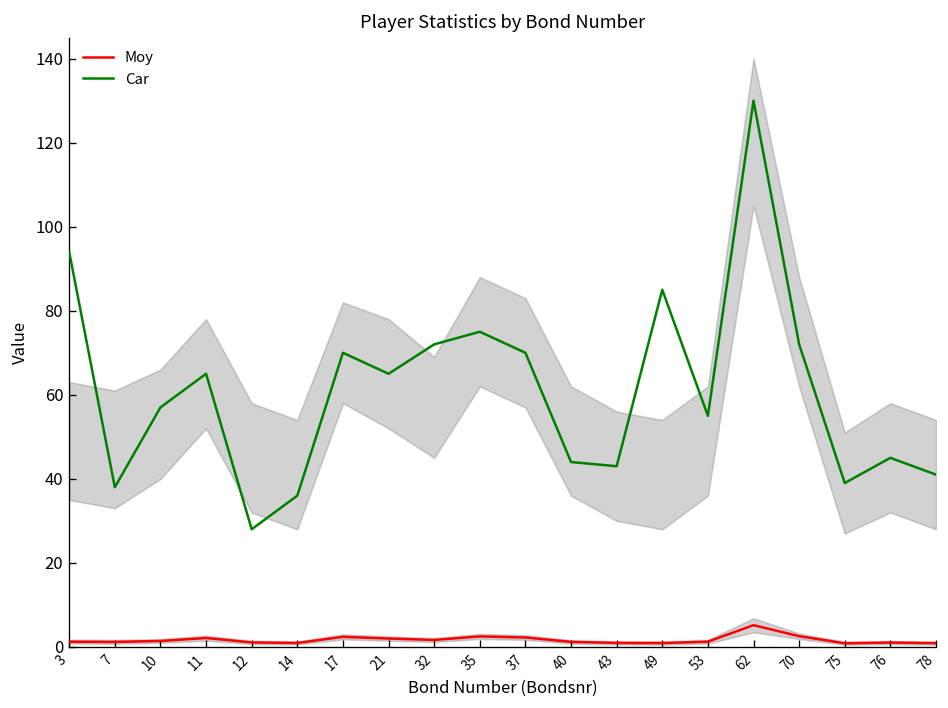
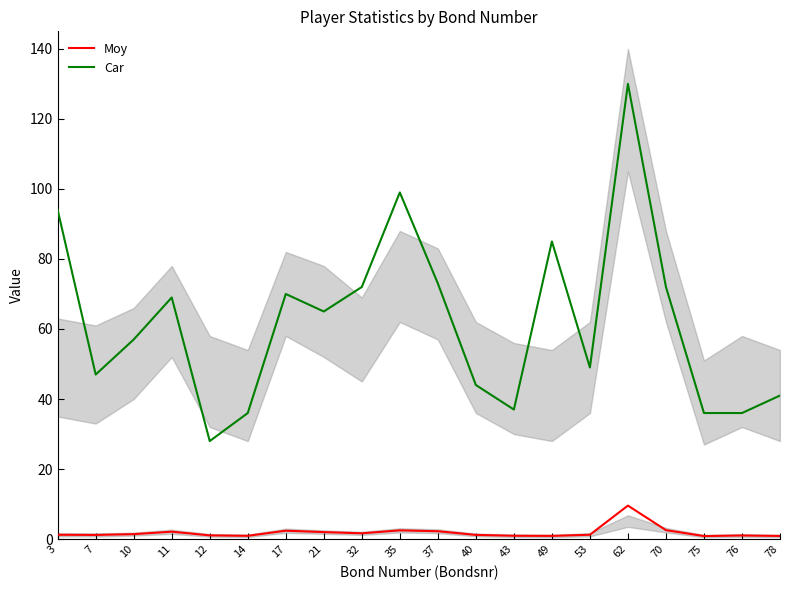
Car, 7: 38 -> 47
Car, 11: 65 -> 69
Car, 35: 75 -> 99
Car, 37: 70 -> 73
Car, 43: 43 -> 37
Car, 53: 55 -> 49
Moy, 62: 5 -> 10
Car, 75: 39 -> 36
Car, 76: 45 -> 36
